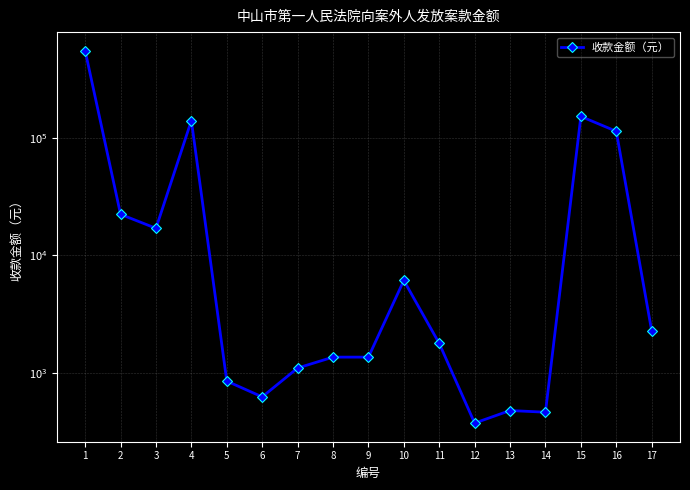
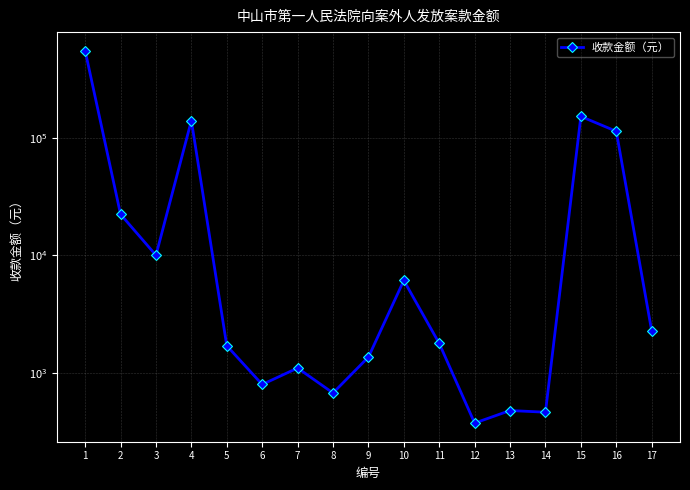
3: 17000 -> 10000
5: 800 -> 1700
6: 600 -> 800
8: 1400 -> 700
